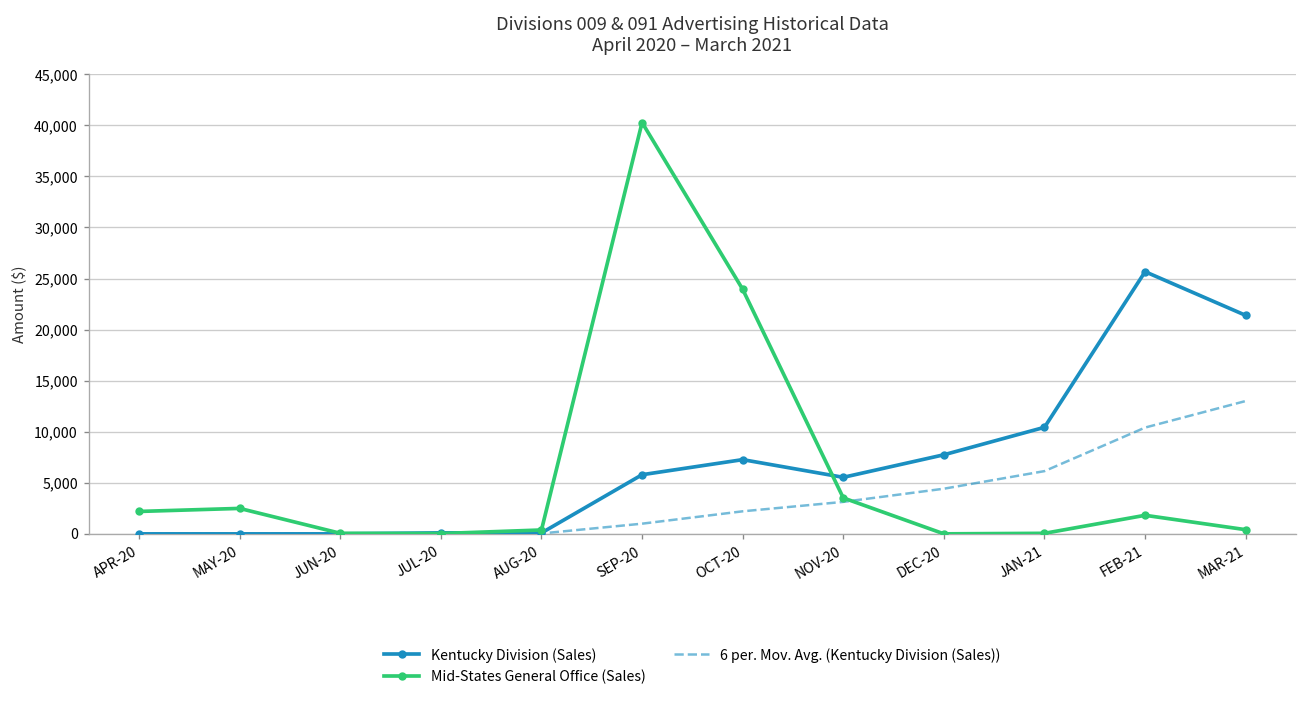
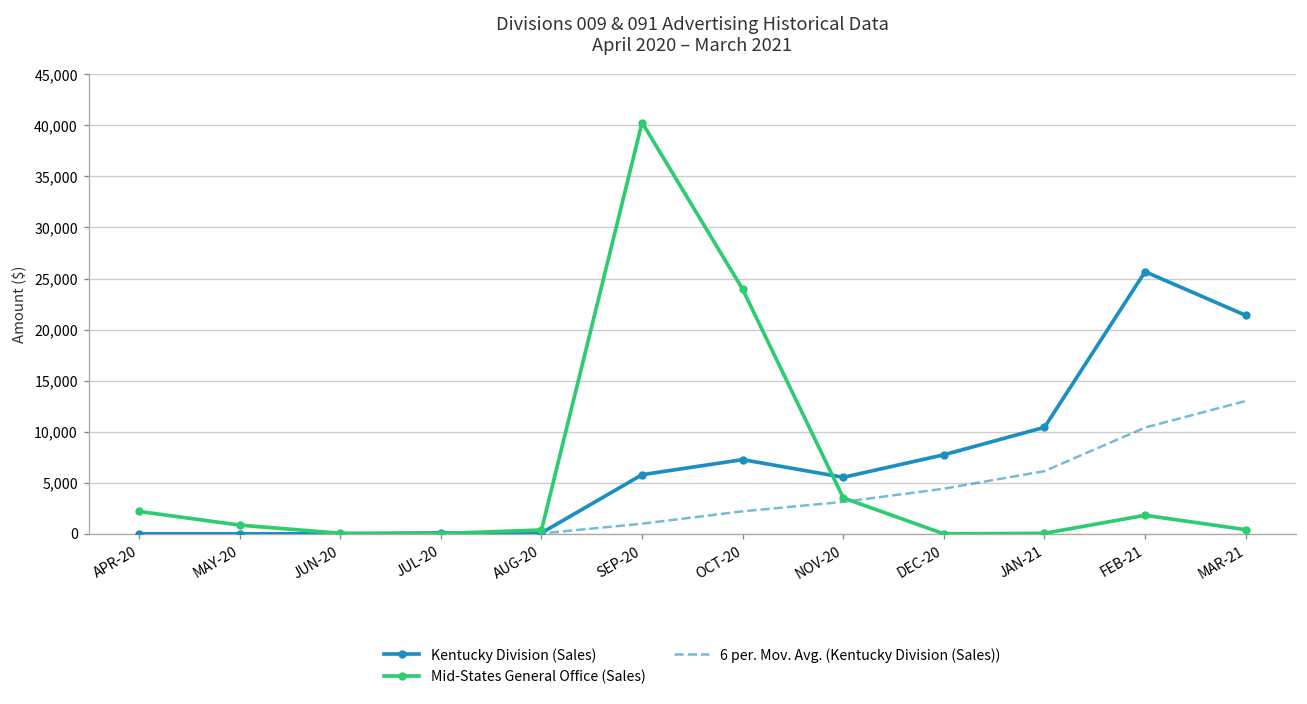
Mid-States General Office (Sales), MAY-20: 2,000 -> 1,000
